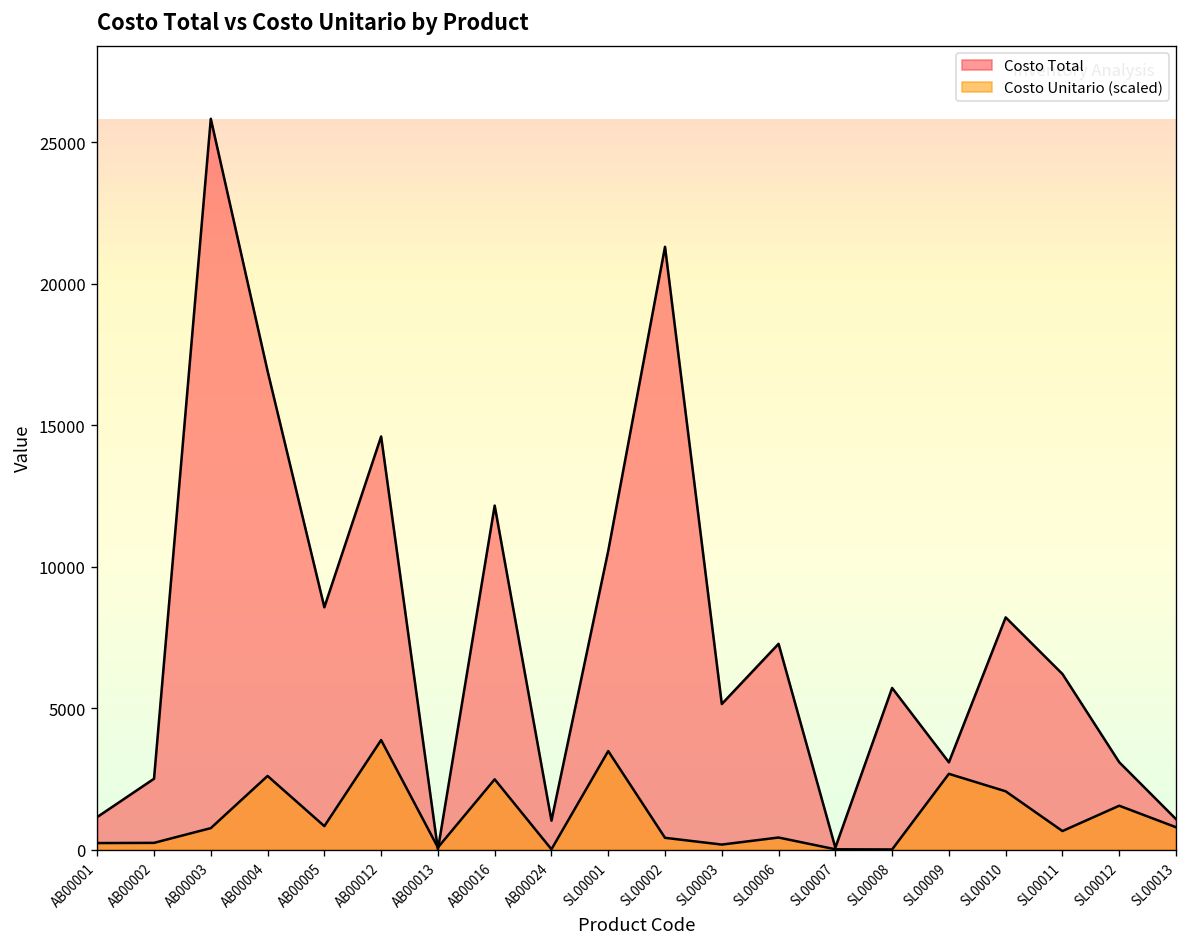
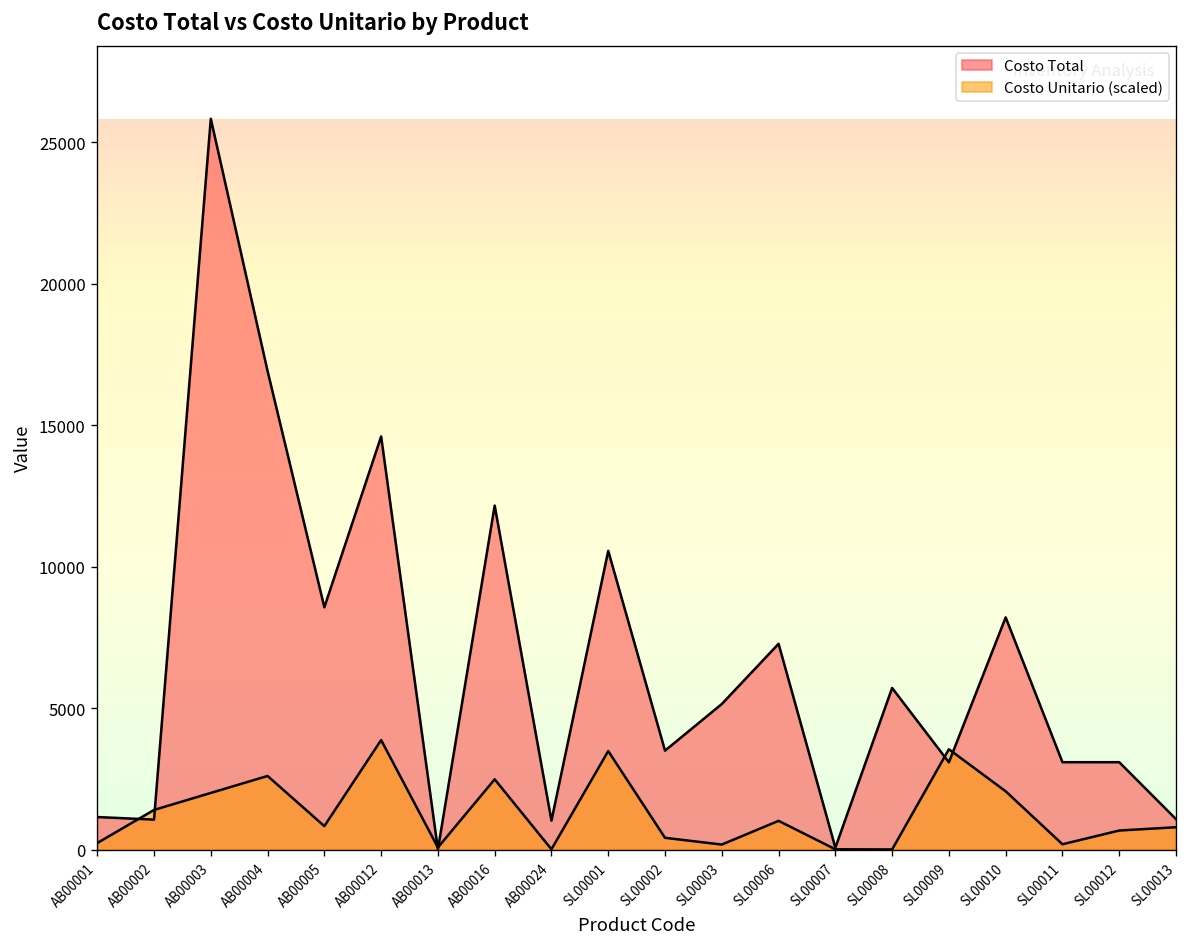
Costo Total, AB00002: 2500 -> 1100
Costo Unitario (scaled), AB00002: 200 -> 1400
Costo Unitario (scaled), AB00003: 800 -> 2000
Costo Total, SL00002: 21300 -> 3500
Costo Unitario (scaled), SL00006: 400 -> 1000
Costo Unitario (scaled), SL00009: 2700 -> 3500
Costo Total, SL00011: 6200 -> 3100
Costo Unitario (scaled), SL00011: 700 -> 200
Costo Unitario (scaled), SL00012: 1600 -> 700
